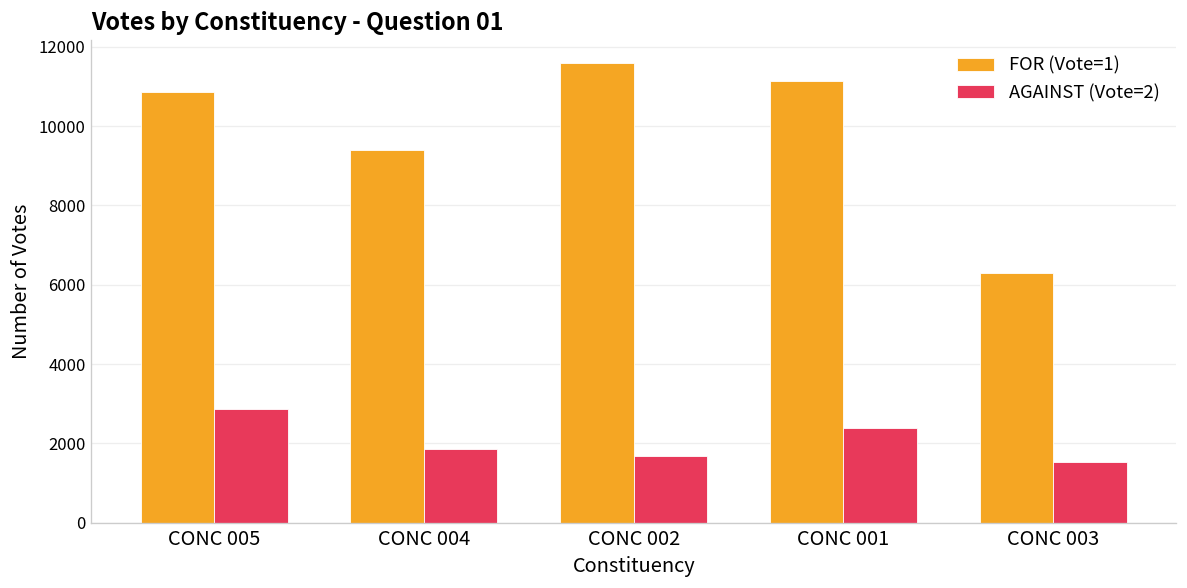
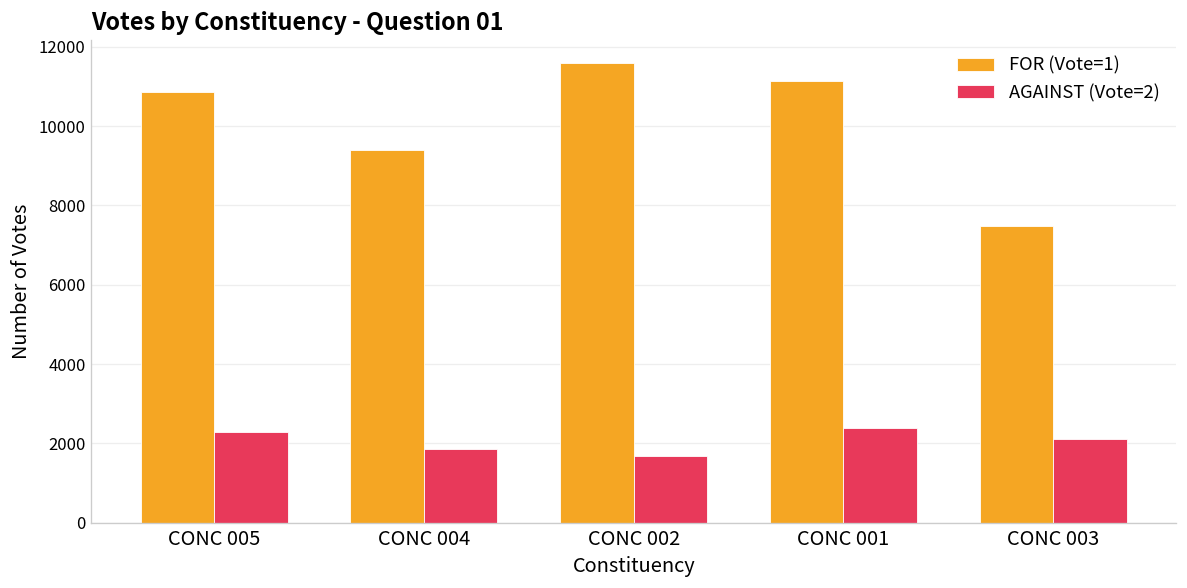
AGAINST (Vote=2), CONC 005: 2900 -> 2300
FOR (Vote=1), CONC 003: 6300 -> 7500
AGAINST (Vote=2), CONC 003: 1500 -> 2100
